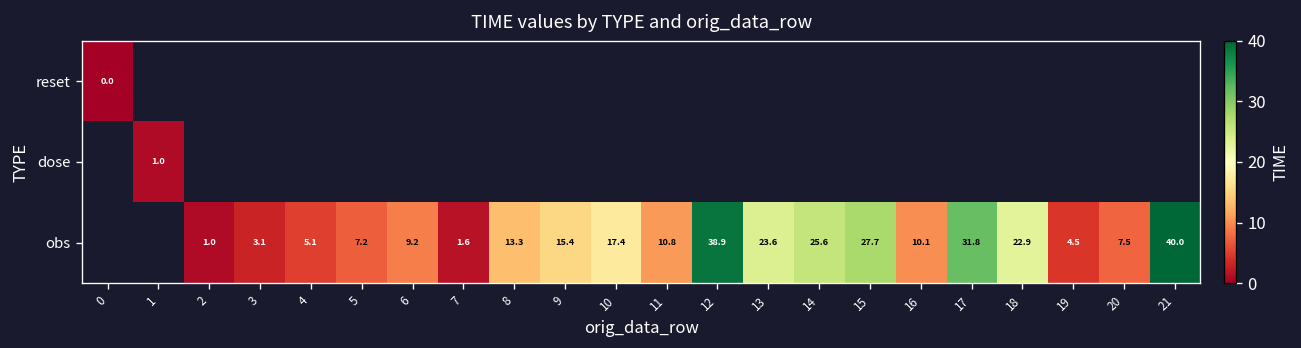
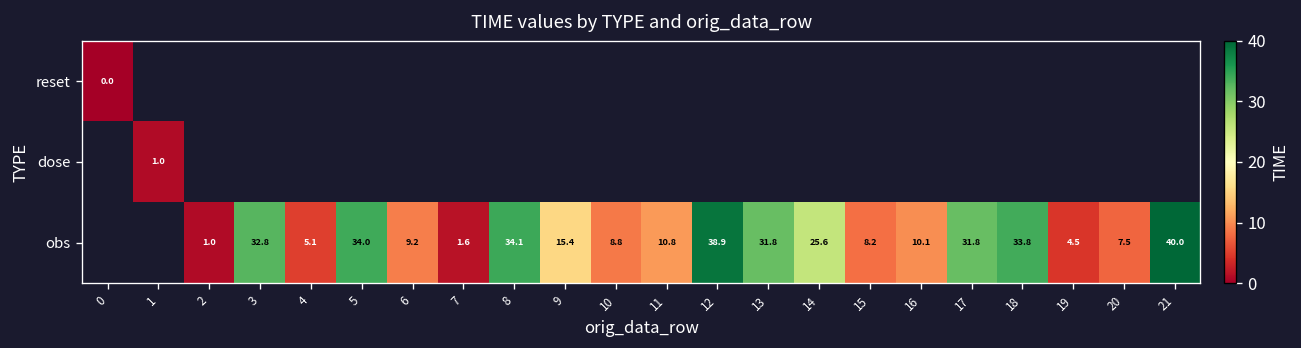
obs, 3: 3.1 -> 32.8
obs, 5: 7.2 -> 34.0
obs, 8: 13.3 -> 34.1
obs, 10: 17.4 -> 8.8
obs, 13: 23.6 -> 31.8
obs, 15: 27.7 -> 8.2
obs, 18: 22.9 -> 33.8
